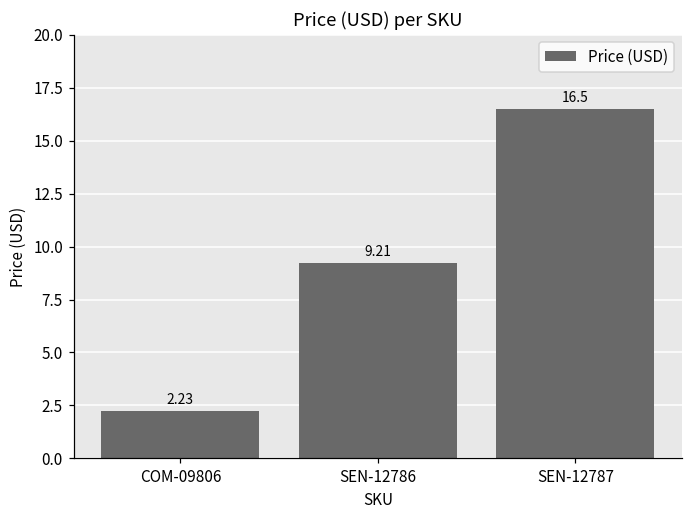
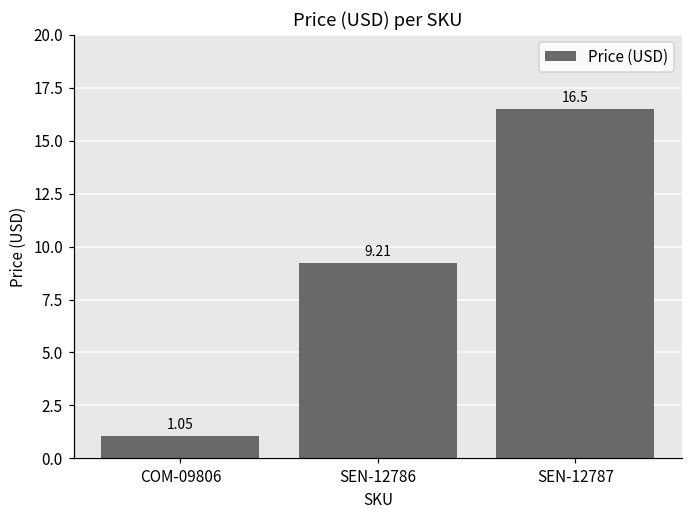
COM-09806: 2.23 -> 1.05
